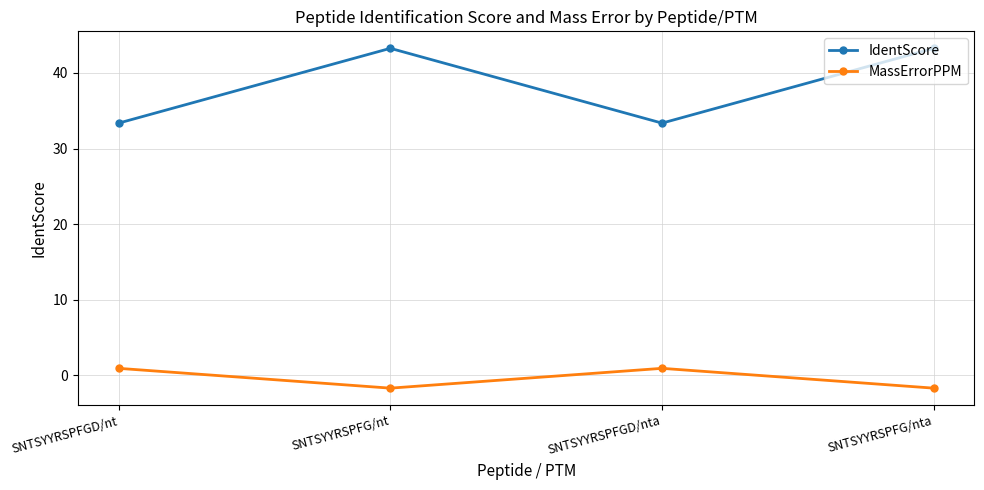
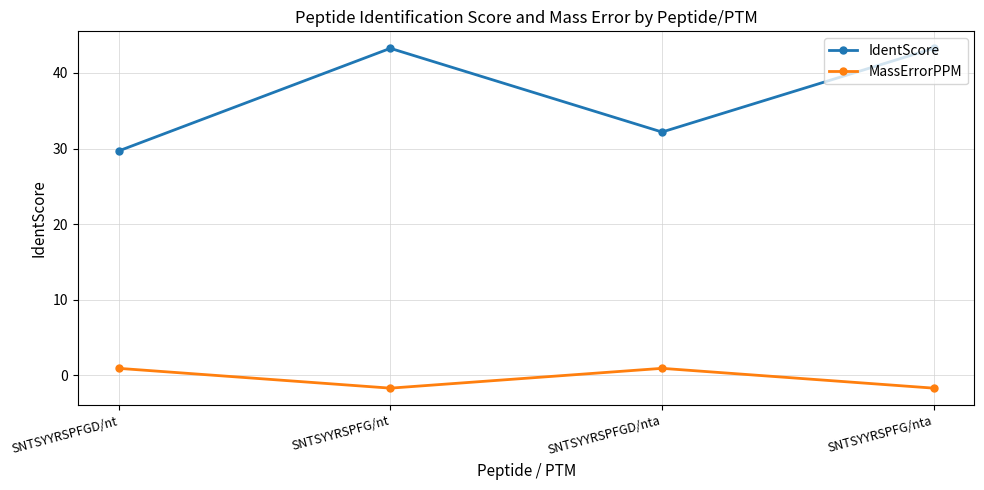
IdentScore, SNTSYYRSPFGD/nt: 33 -> 30
IdentScore, SNTSYYRSPFGD/nta: 33 -> 32
